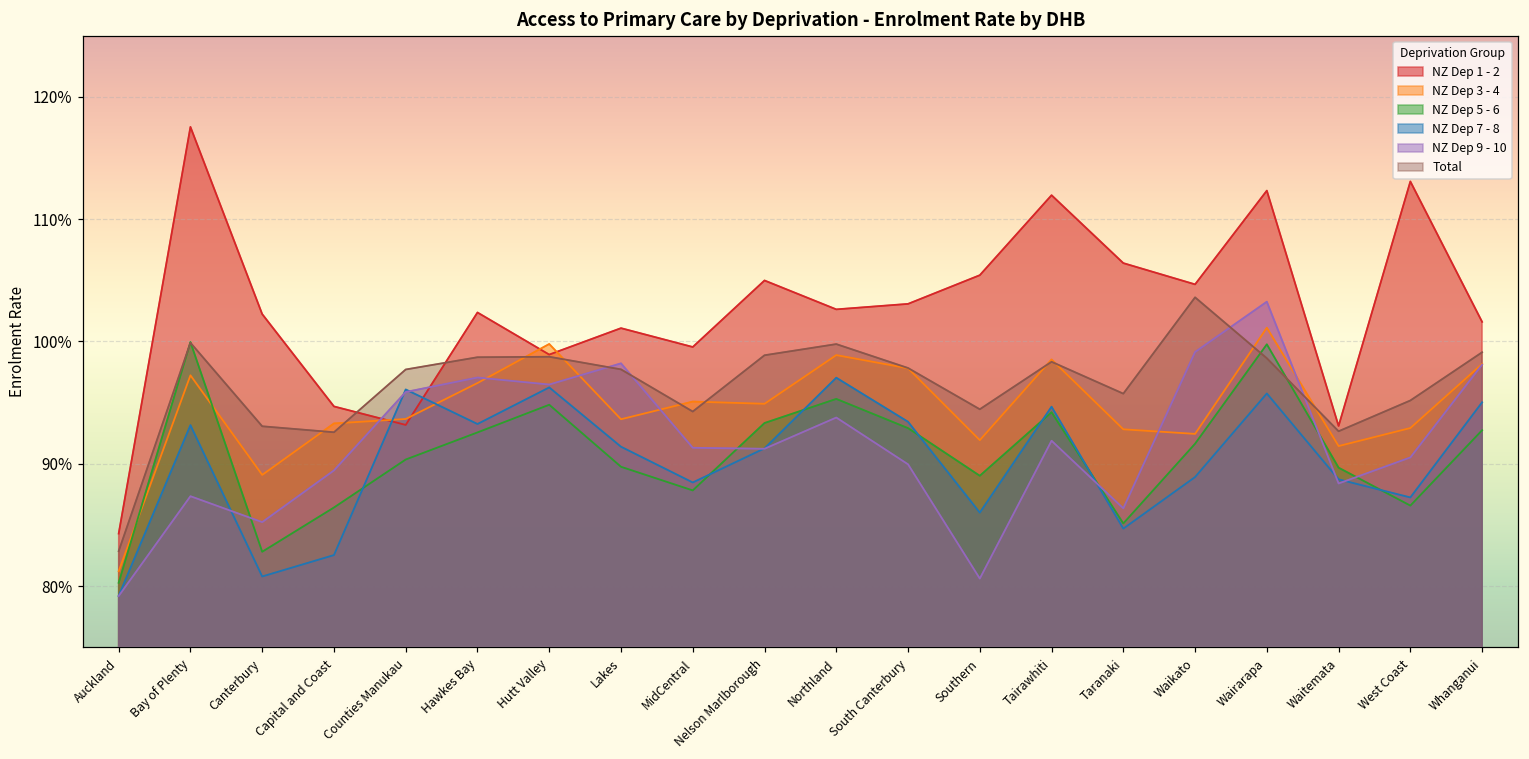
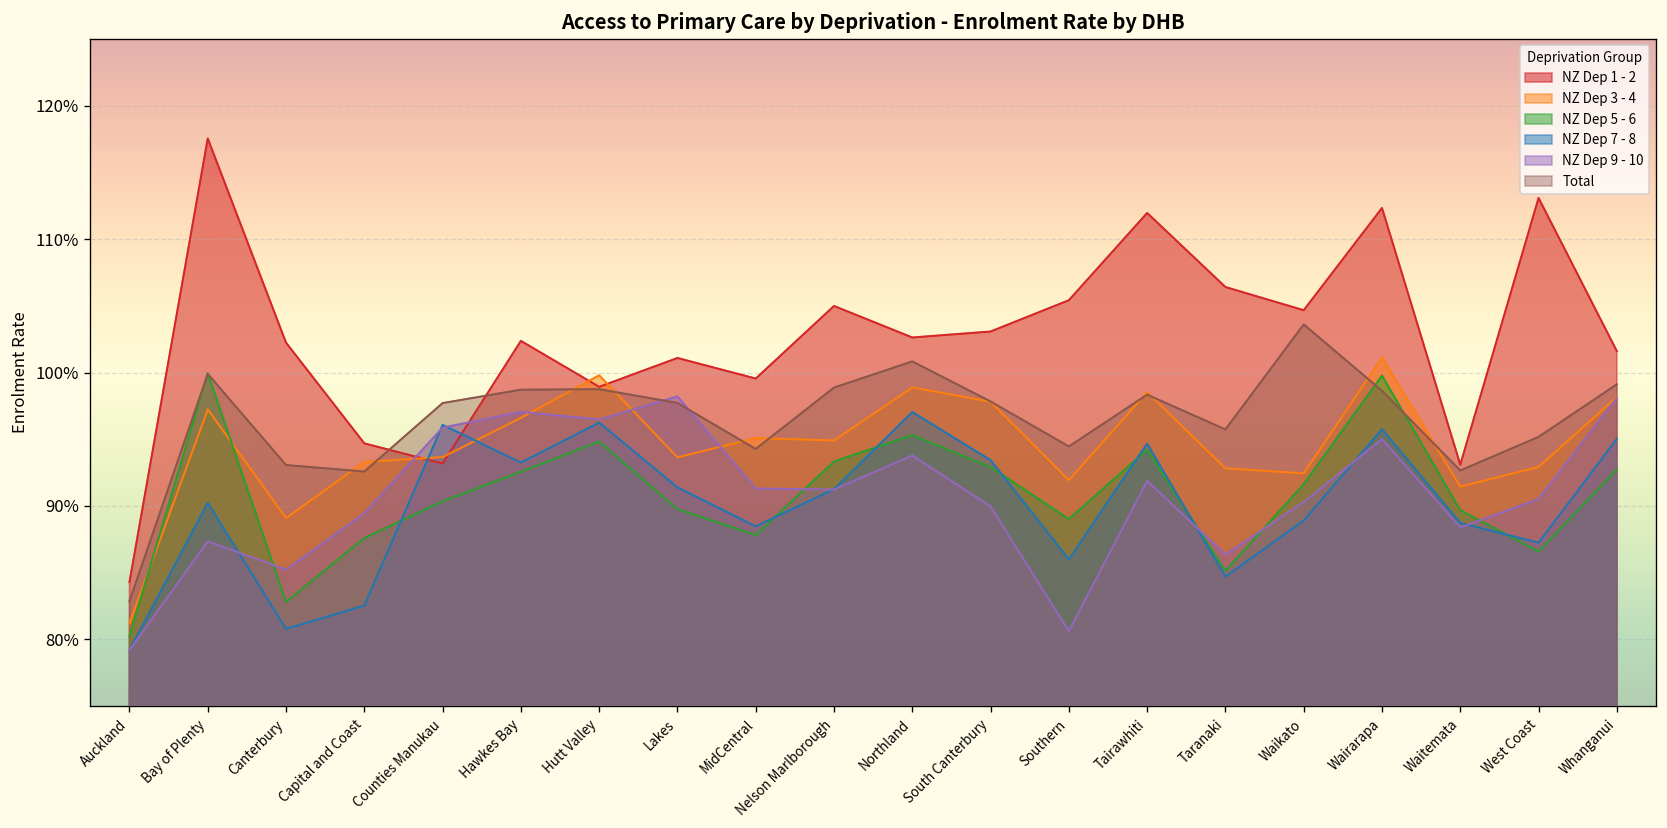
NZ Dep 7 - 8, Bay of Plenty: 93.2% -> 90.2%
NZ Dep 5 - 6, Capital and Coast: 86.4% -> 87.6%
Total, Northland: 99.8% -> 100.8%
NZ Dep 9 - 10, Waikato: 99.1% -> 90.3%
NZ Dep 9 - 10, Wairarapa: 103.2% -> 95.0%
